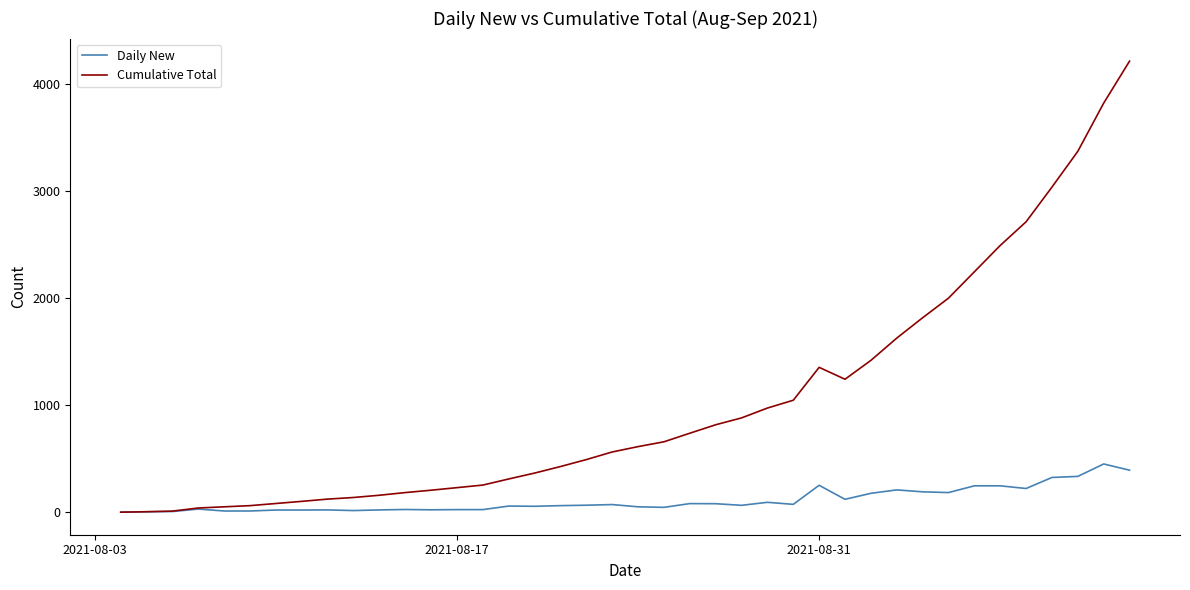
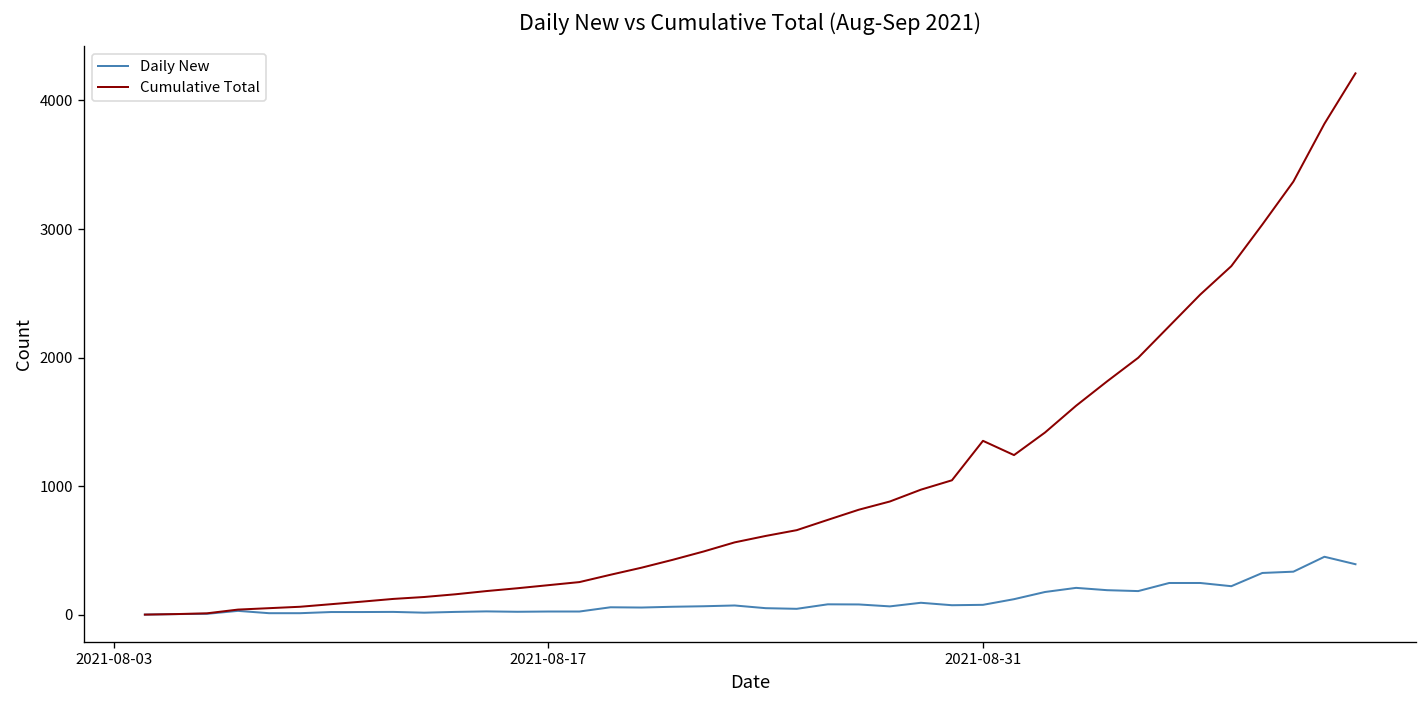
Daily New, 2021-08-31: 250 -> 80
